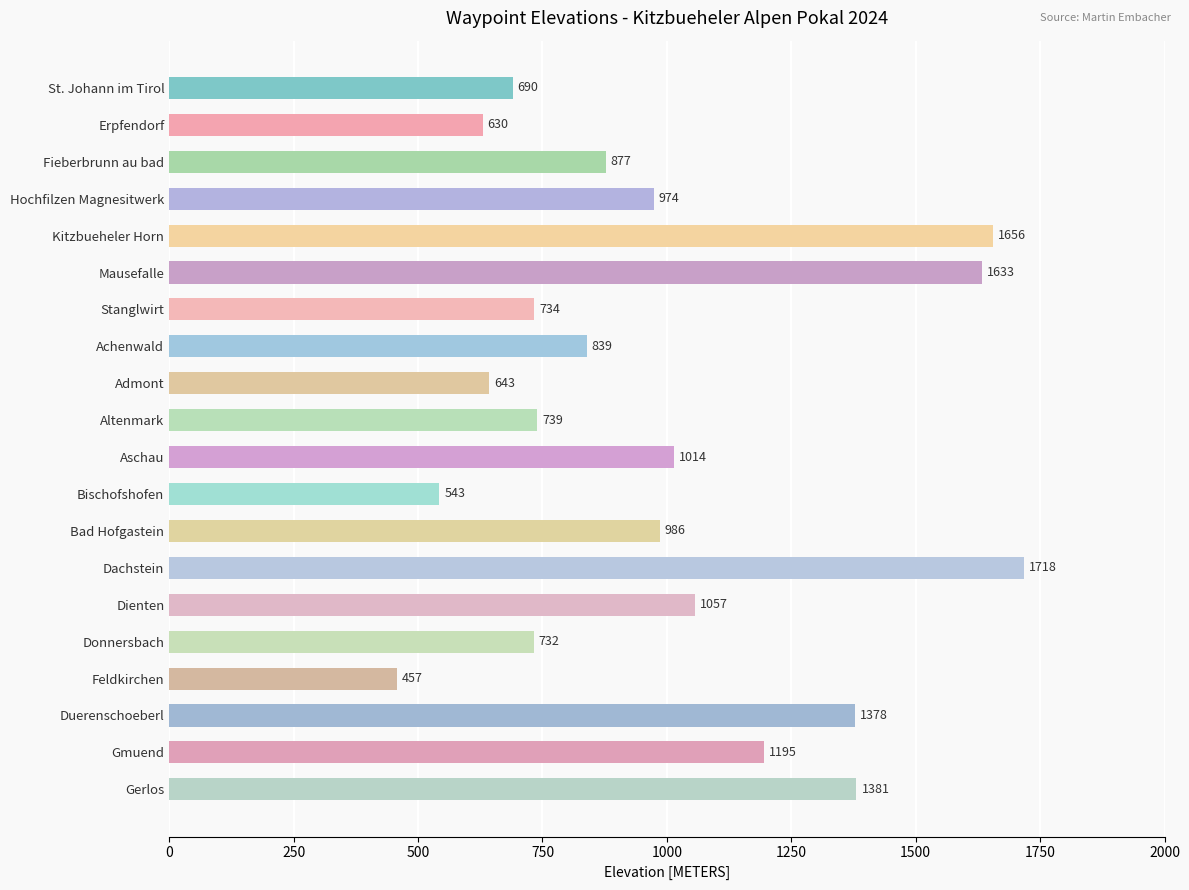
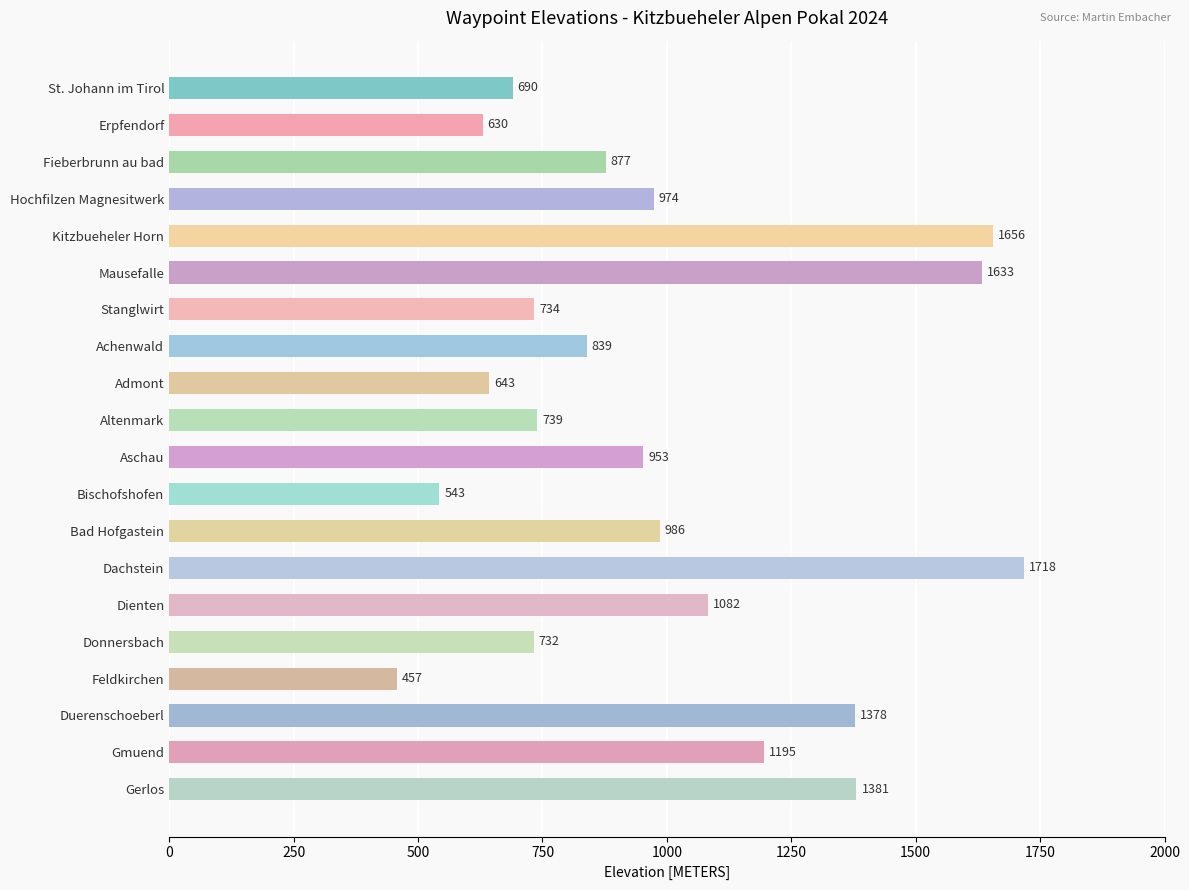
Aschau: 1014 -> 953
Dienten: 1057 -> 1082
